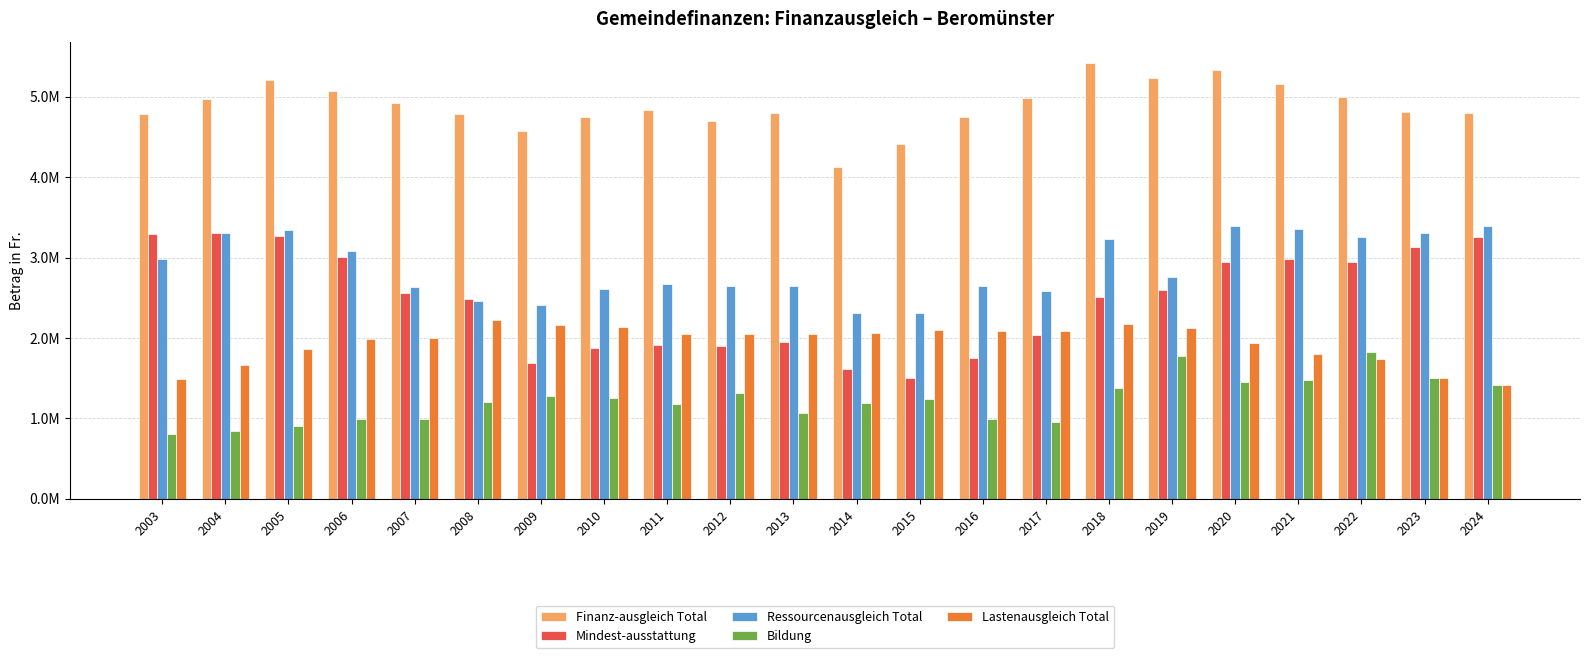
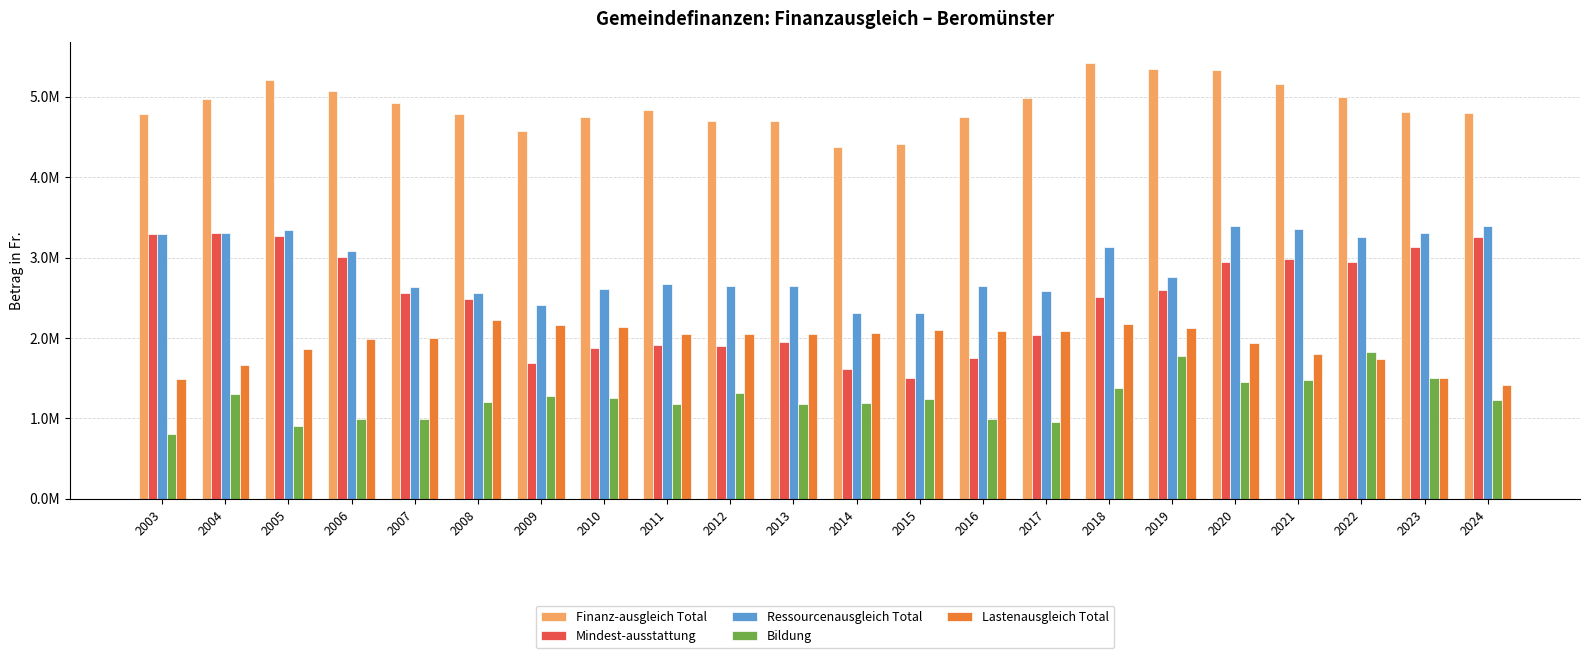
Ressourcenausgleich Total, 2003: 3000000 -> 3300000
Bildung, 2004: 800000 -> 1300000
Ressourcenausgleich Total, 2008: 2500000 -> 2600000
Finanz-ausgleich Total, 2013: 4800000 -> 4700000
Bildung, 2013: 1100000 -> 1200000
Finanz-ausgleich Total, 2014: 4100000 -> 4400000
Ressourcenausgleich Total, 2018: 3200000 -> 3100000
Finanz-ausgleich Total, 2019: 5200000 -> 5400000
Bildung, 2024: 1400000 -> 1200000
